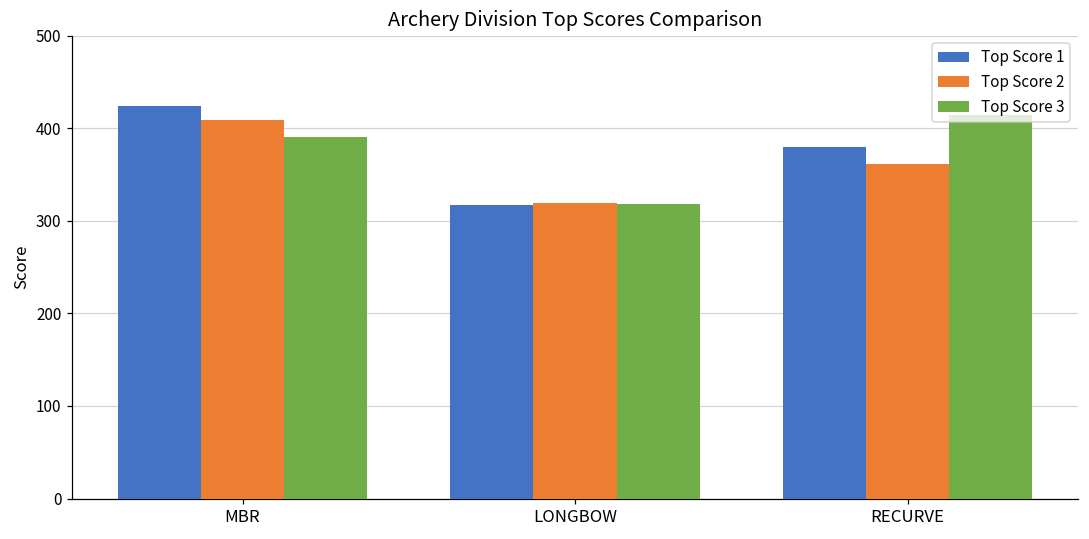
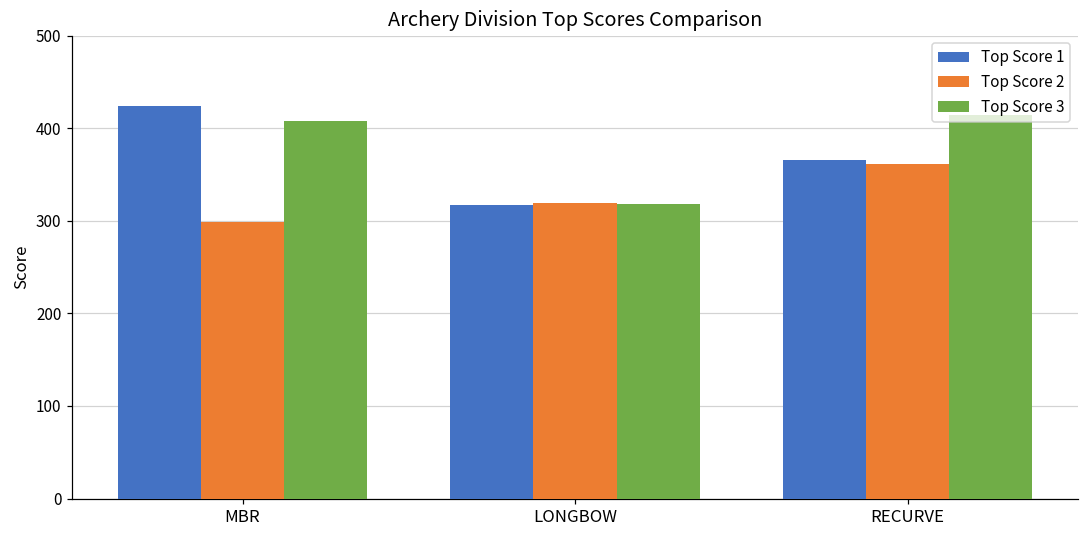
Top Score 2, MBR: 410 -> 300
Top Score 3, MBR: 390 -> 410
Top Score 1, RECURVE: 380 -> 370
